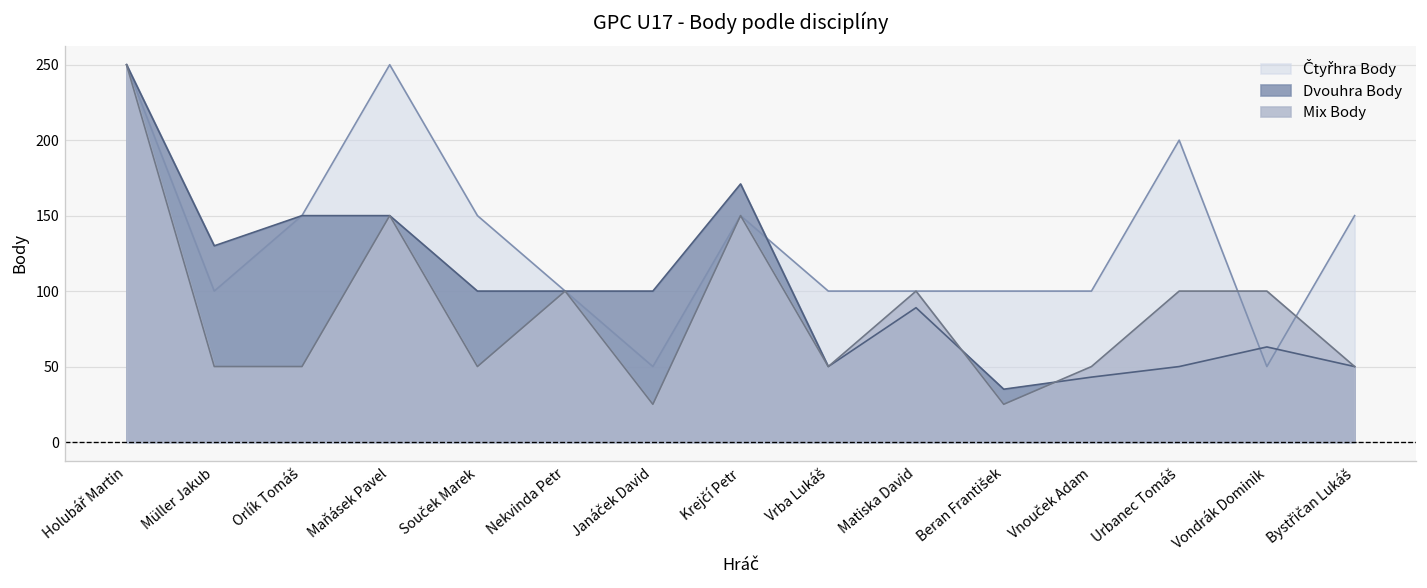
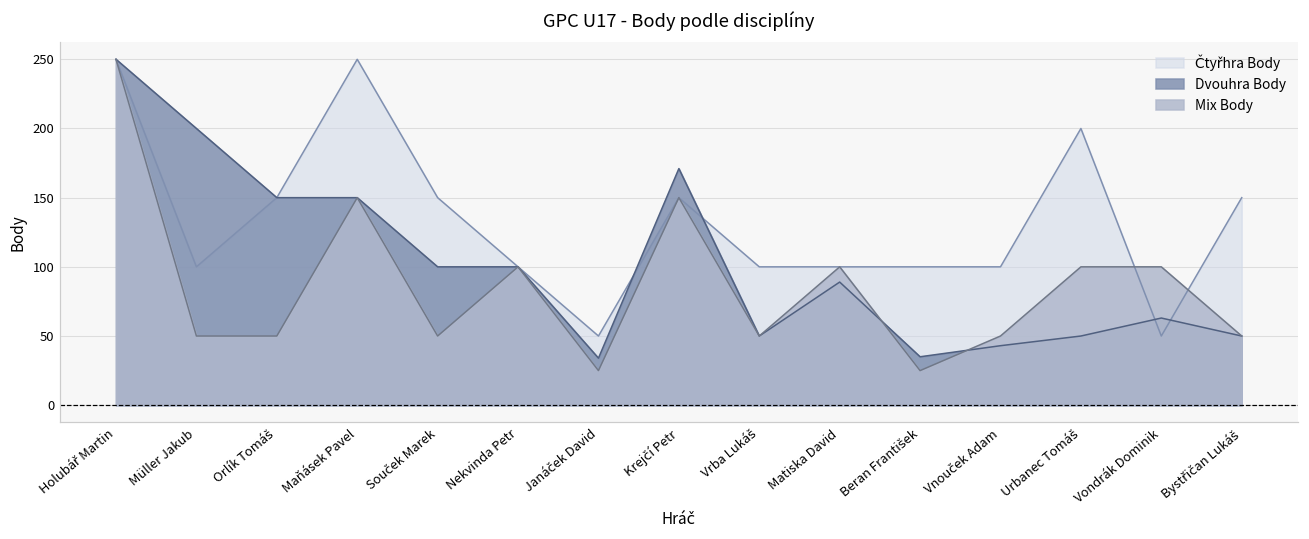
Dvouhra Body, Müller Jakub: 130 -> 200
Dvouhra Body, Janáček David: 100 -> 34
